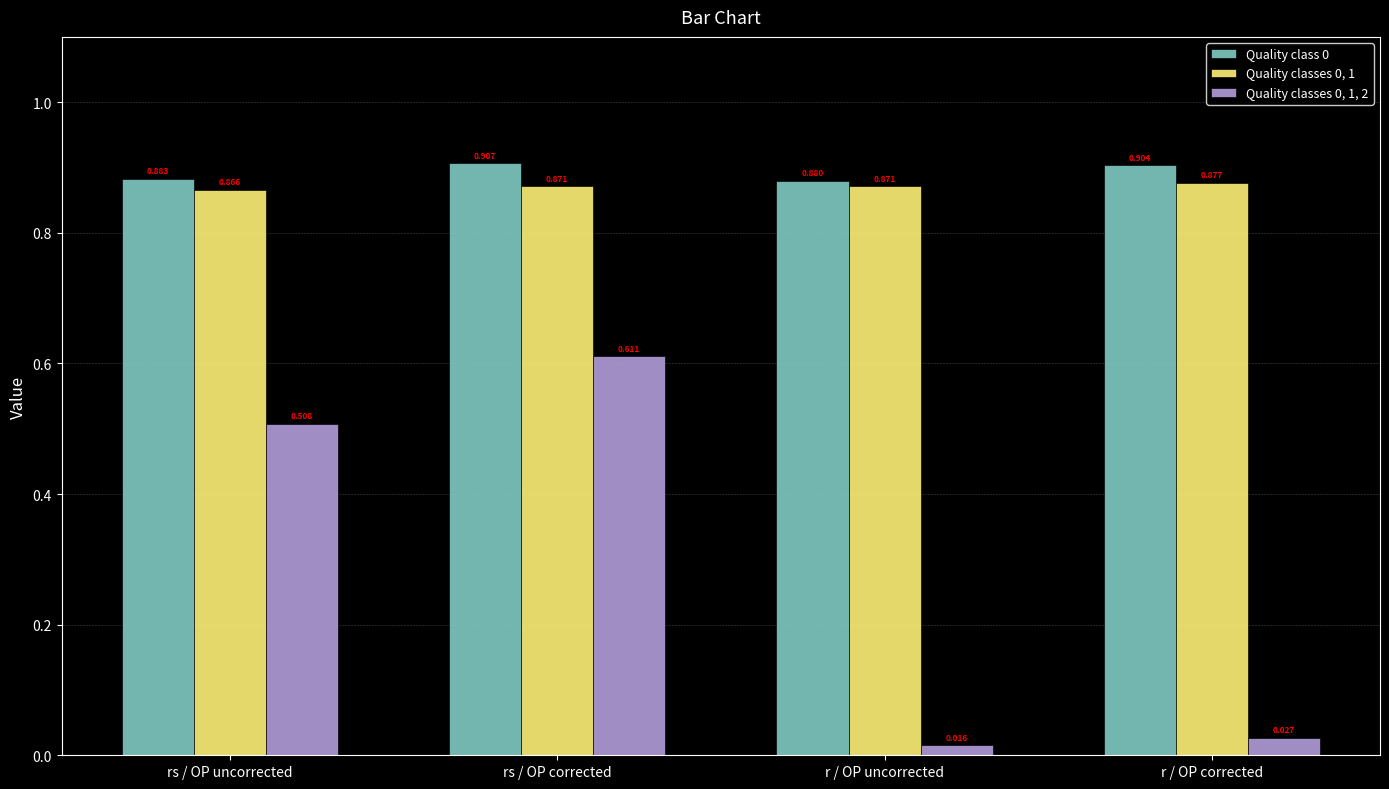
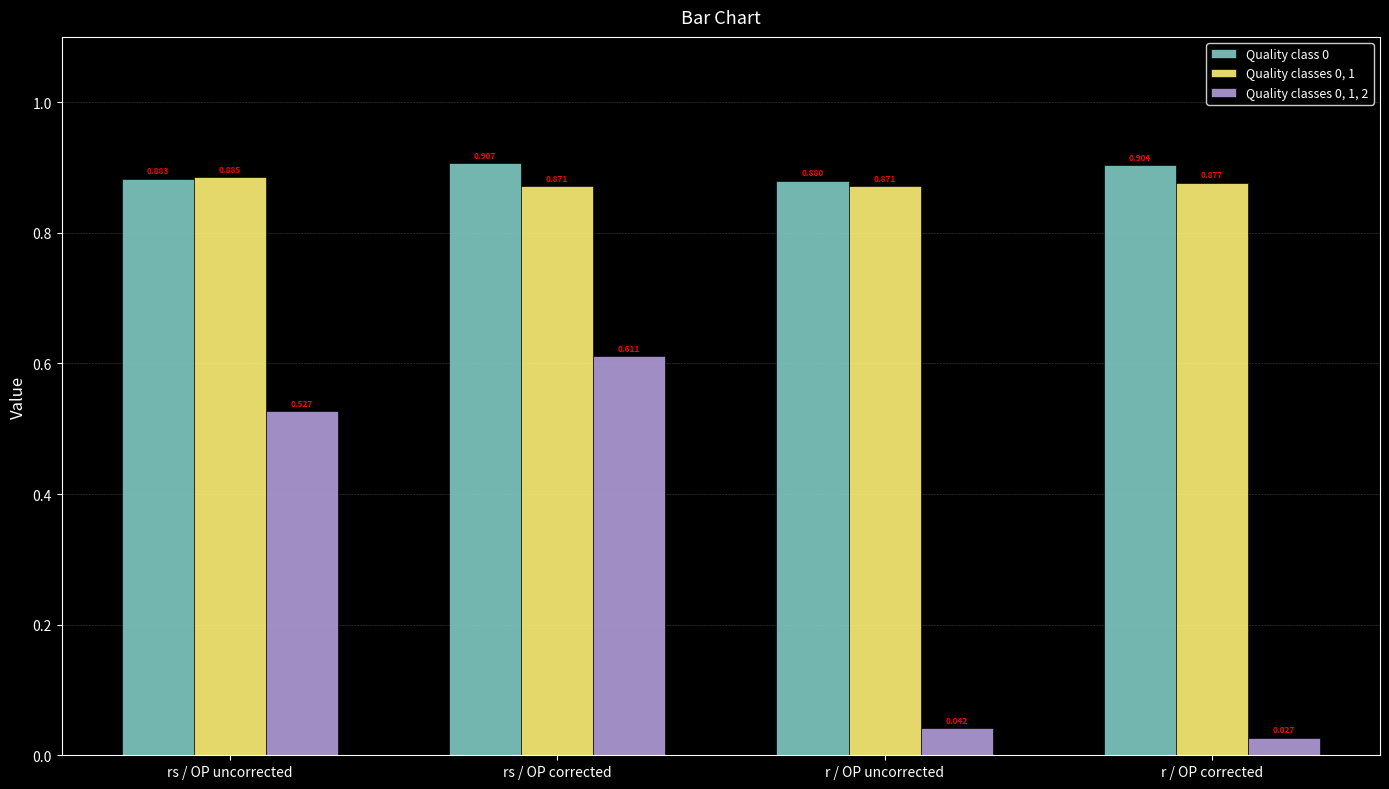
Quality classes 0, 1, rs / OP uncorrected: 0.866 -> 0.885
Quality classes 0, 1, 2, rs / OP uncorrected: 0.508 -> 0.527
Quality classes 0, 1, 2, r / OP uncorrected: 0.016 -> 0.042
